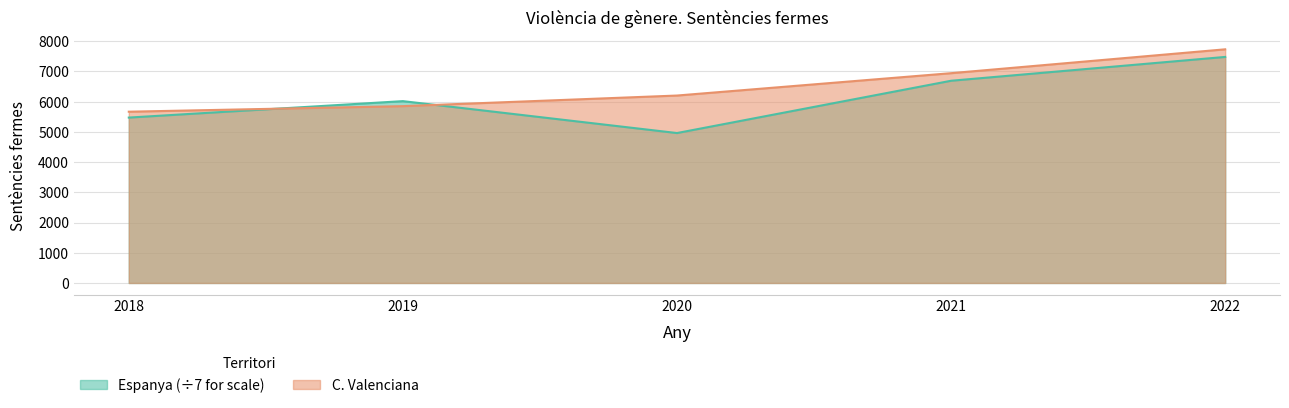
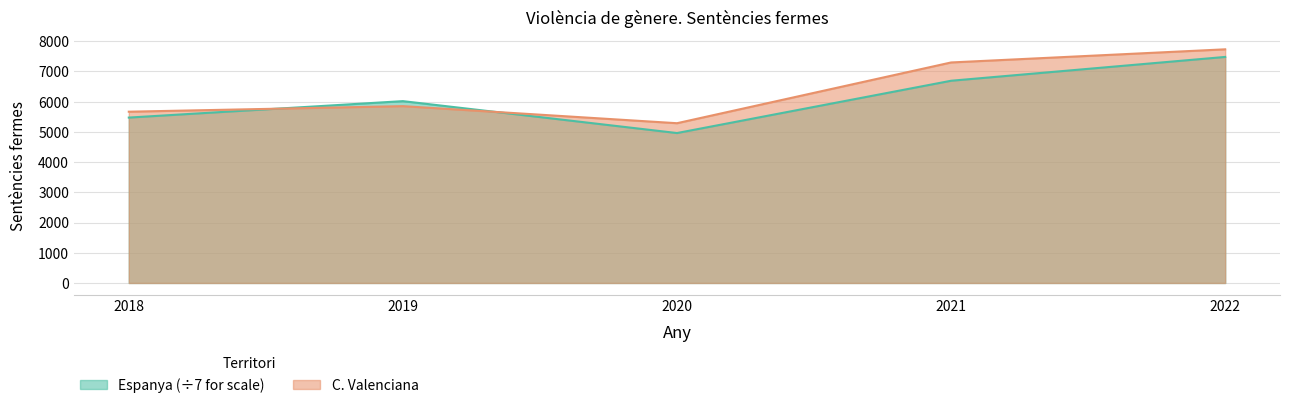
C. Valenciana, 2020: 6200 -> 5300
C. Valenciana, 2021: 6900 -> 7300
